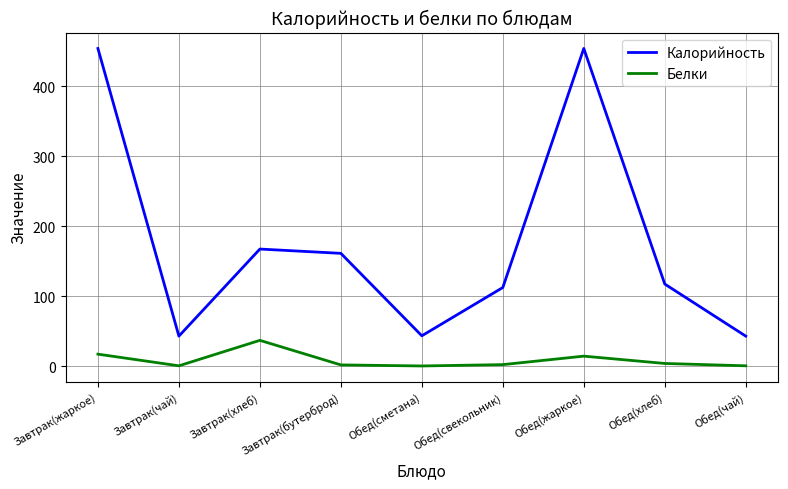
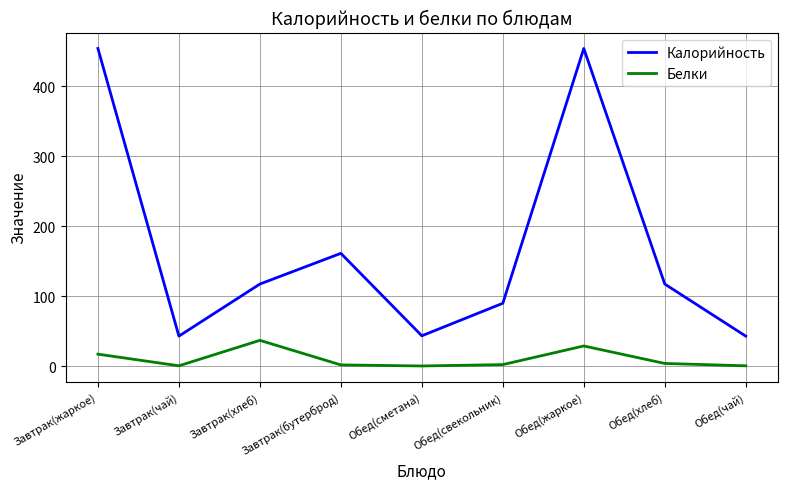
Калорийность, Завтрак(хлеб): 170 -> 120
Калорийность, Обед(свекольник): 110 -> 90
Белки, Обед(жаркое): 10 -> 30
